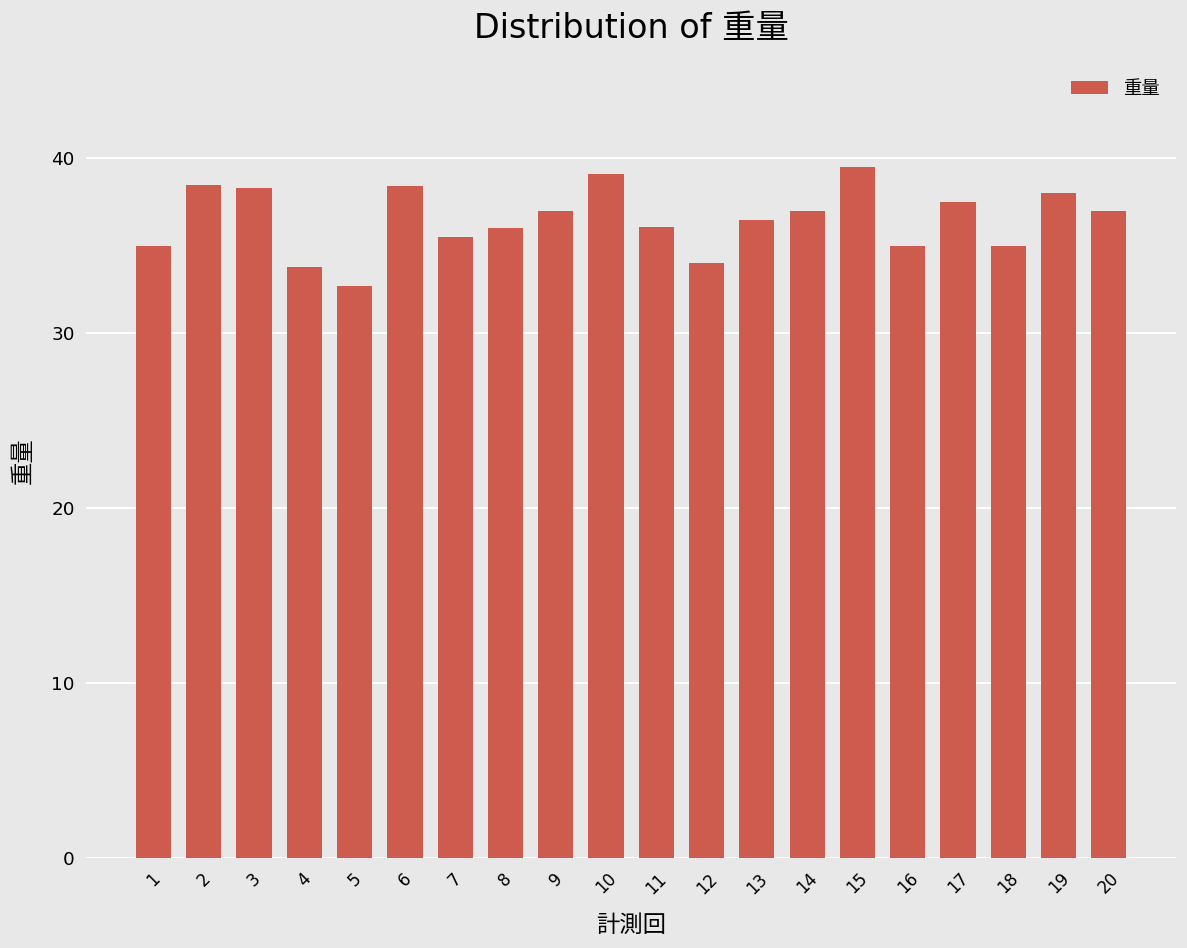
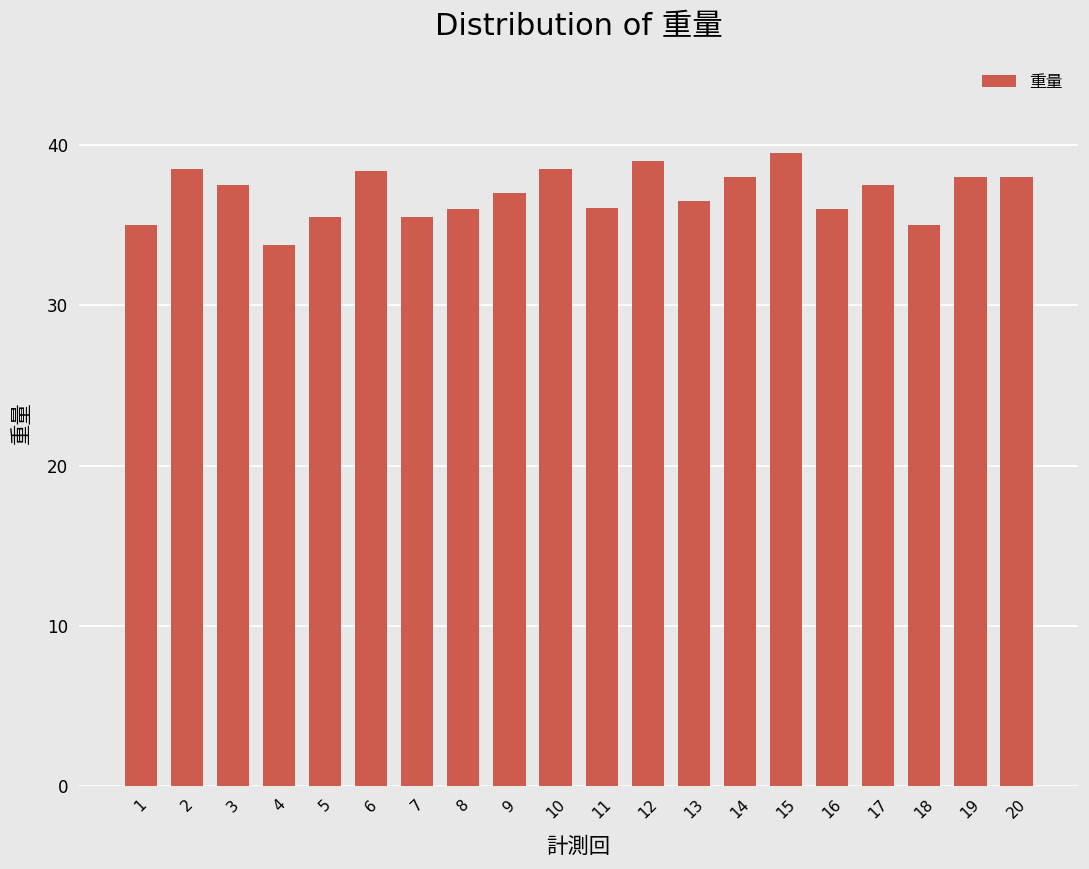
3: 38.3 -> 37.5
5: 32.7 -> 35.5
10: 39.1 -> 38.5
12: 34 -> 39
14: 37 -> 38
16: 35 -> 36
20: 37 -> 38
